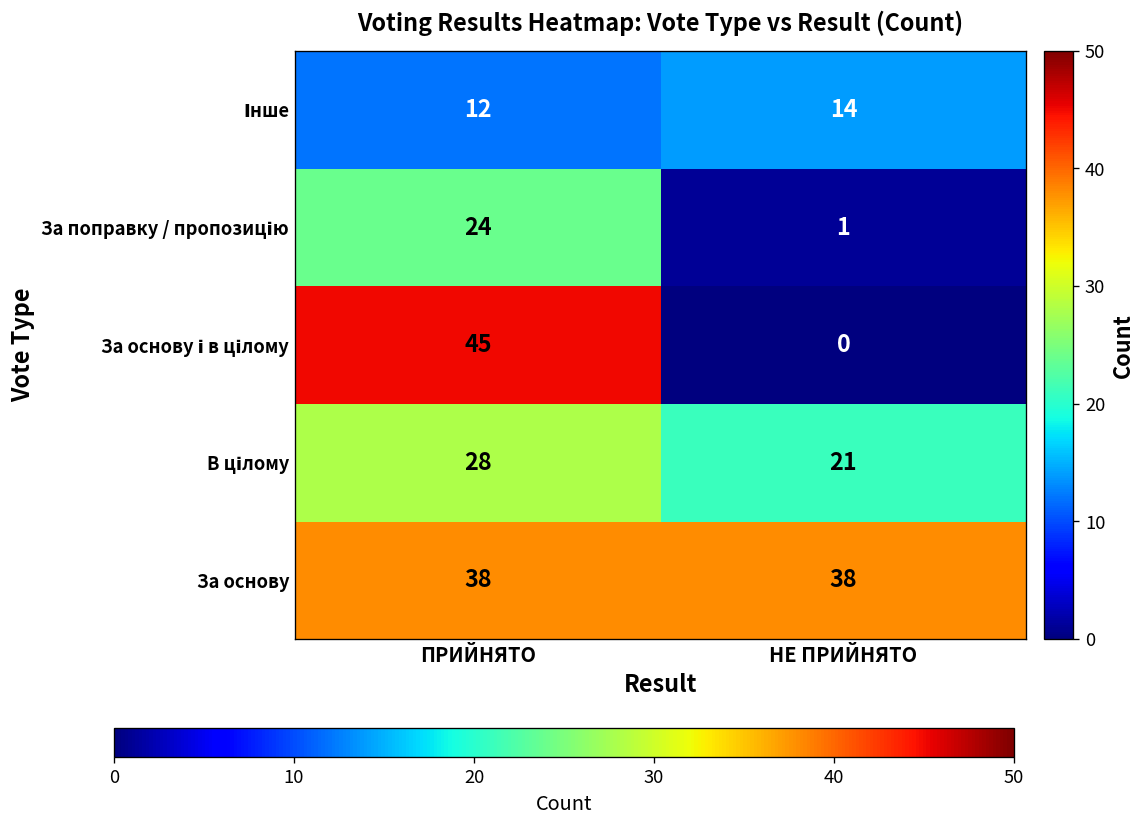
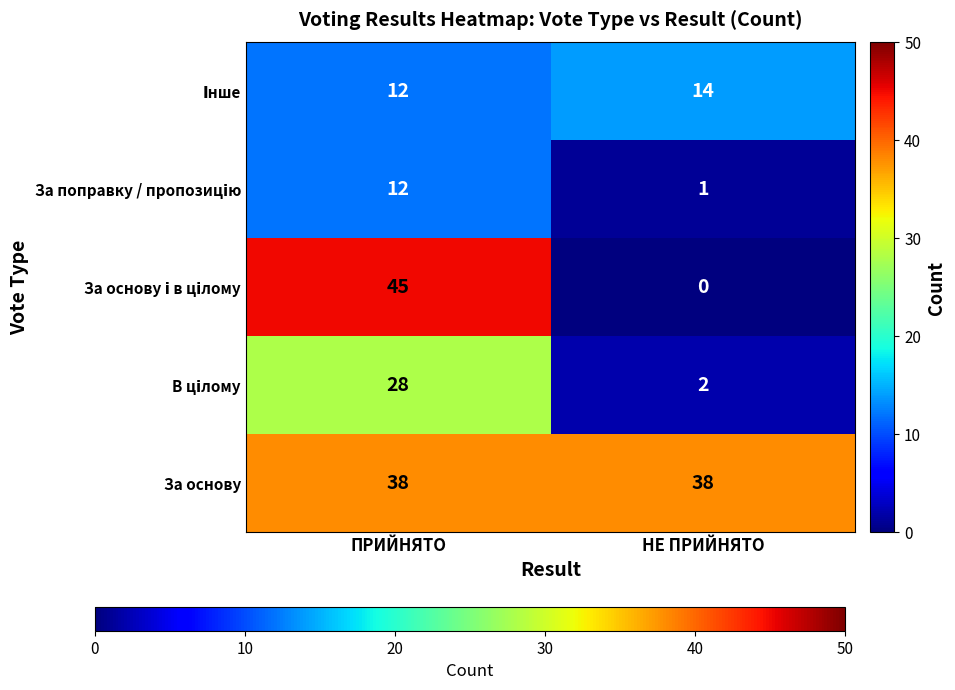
За поправку / пропозицію, ПРИЙНЯТО: 24 -> 12
В цілому, НЕ ПРИЙНЯТО: 21 -> 2
